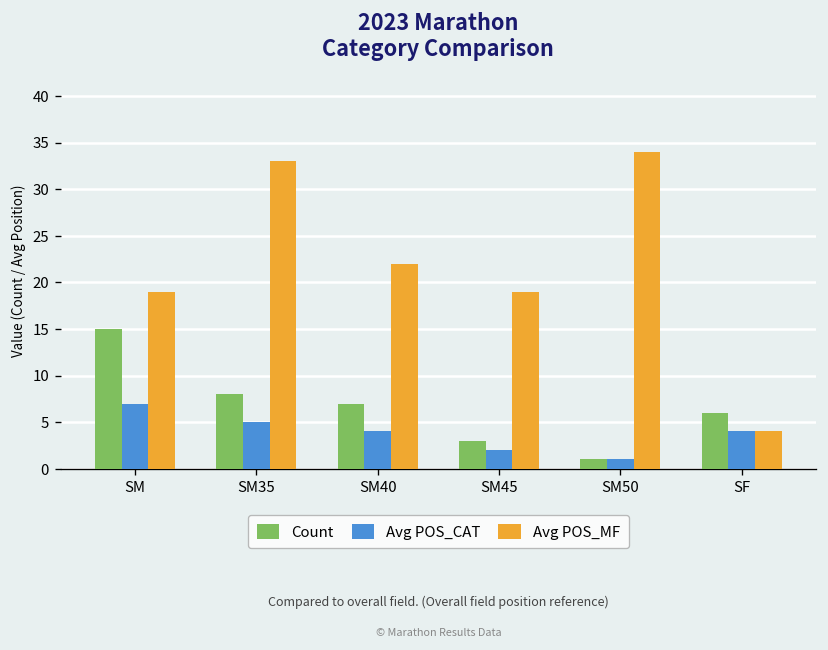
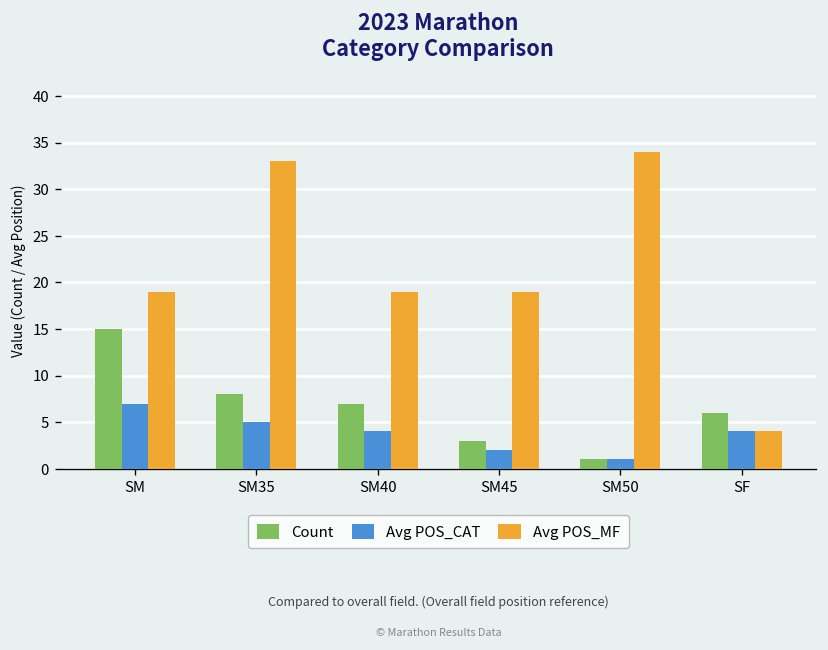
Avg POS_MF, SM40: 22 -> 19
